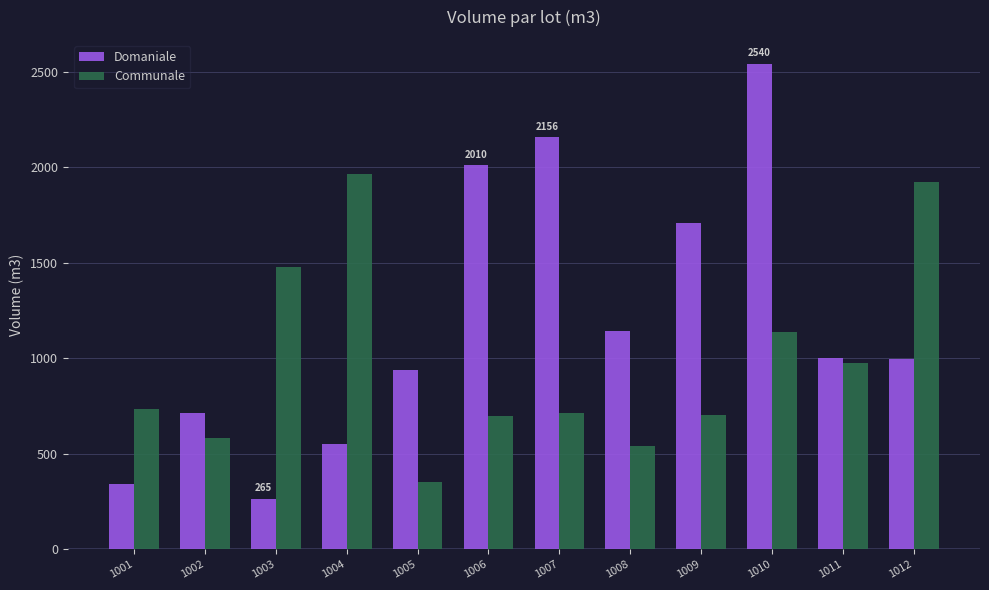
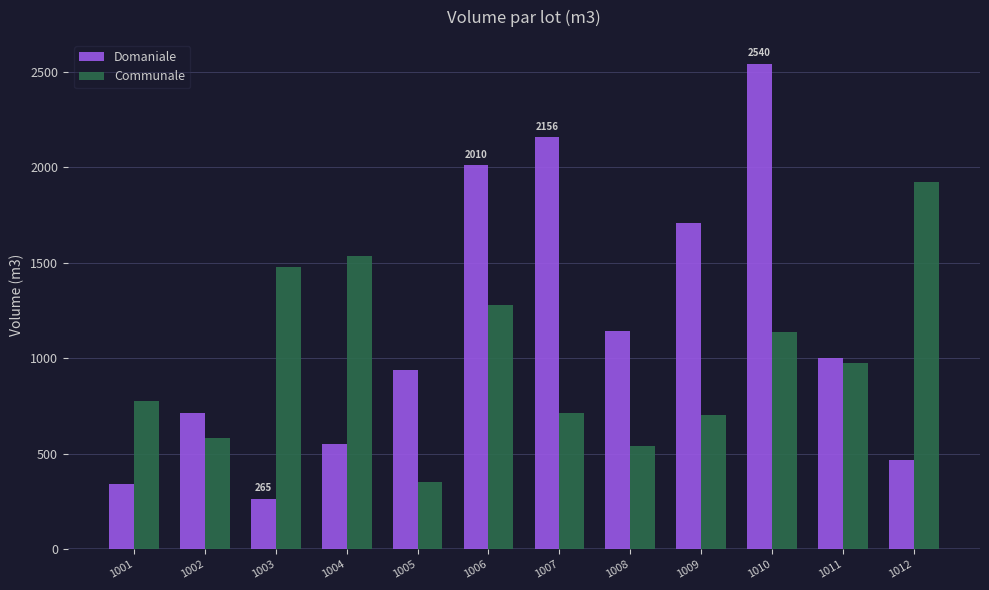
Communale, 1001: 730 -> 780
Communale, 1004: 1960 -> 1540
Communale, 1006: 700 -> 1280
Domaniale, 1012: 1000 -> 470
